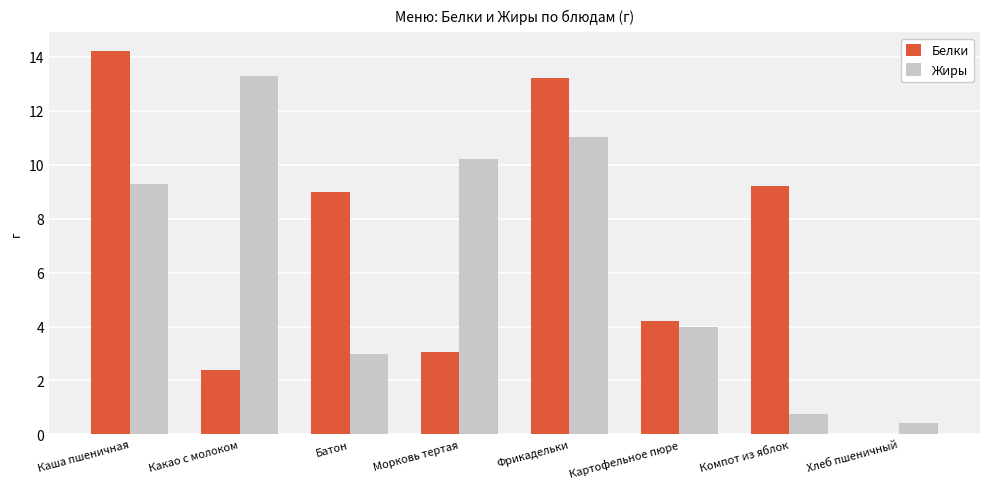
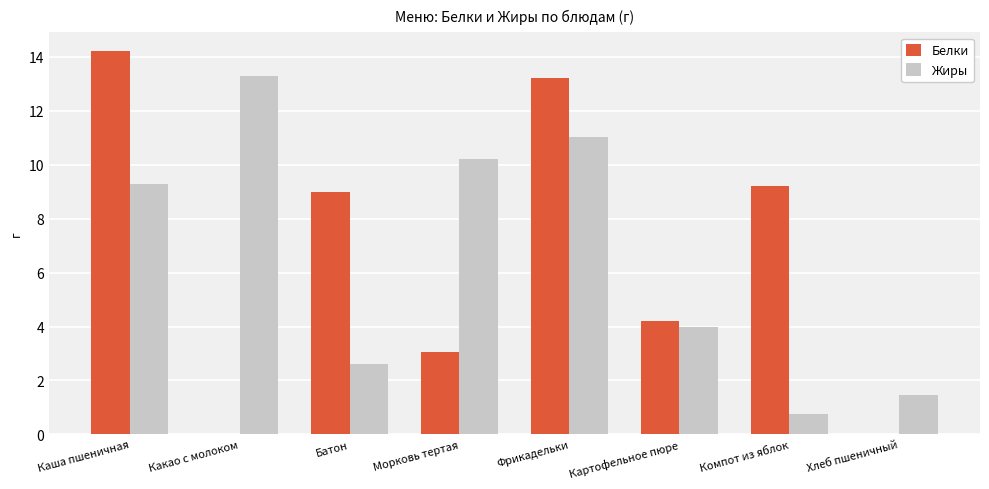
Белки, Какао с молоком: 2.4 -> 0.0
Жиры, Батон: 3.0 -> 2.6
Жиры, Хлеб пшеничный: 0.4 -> 1.5
